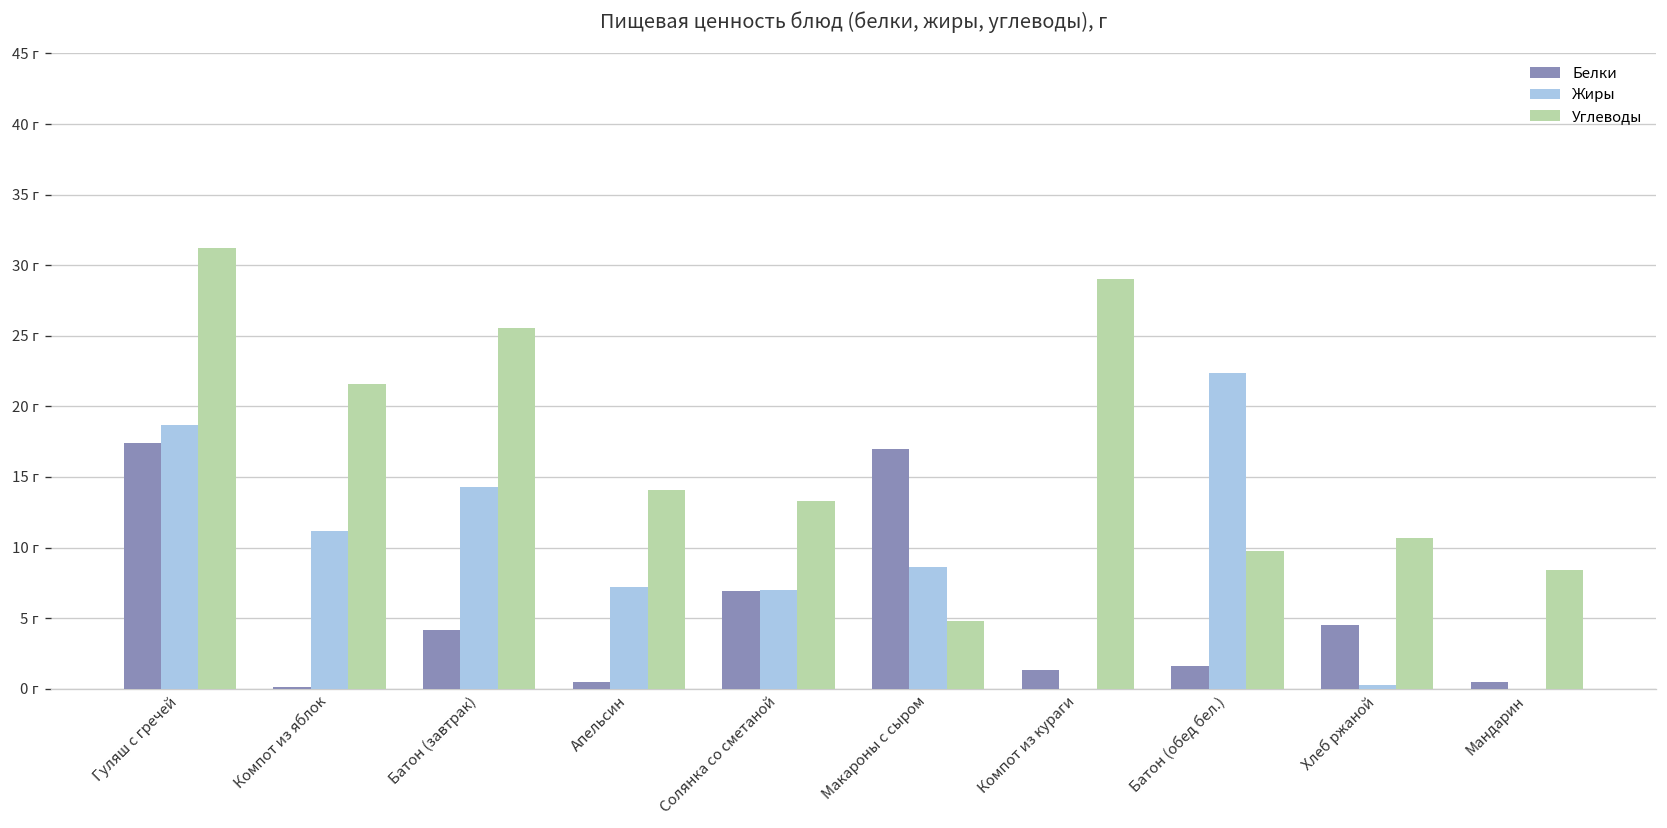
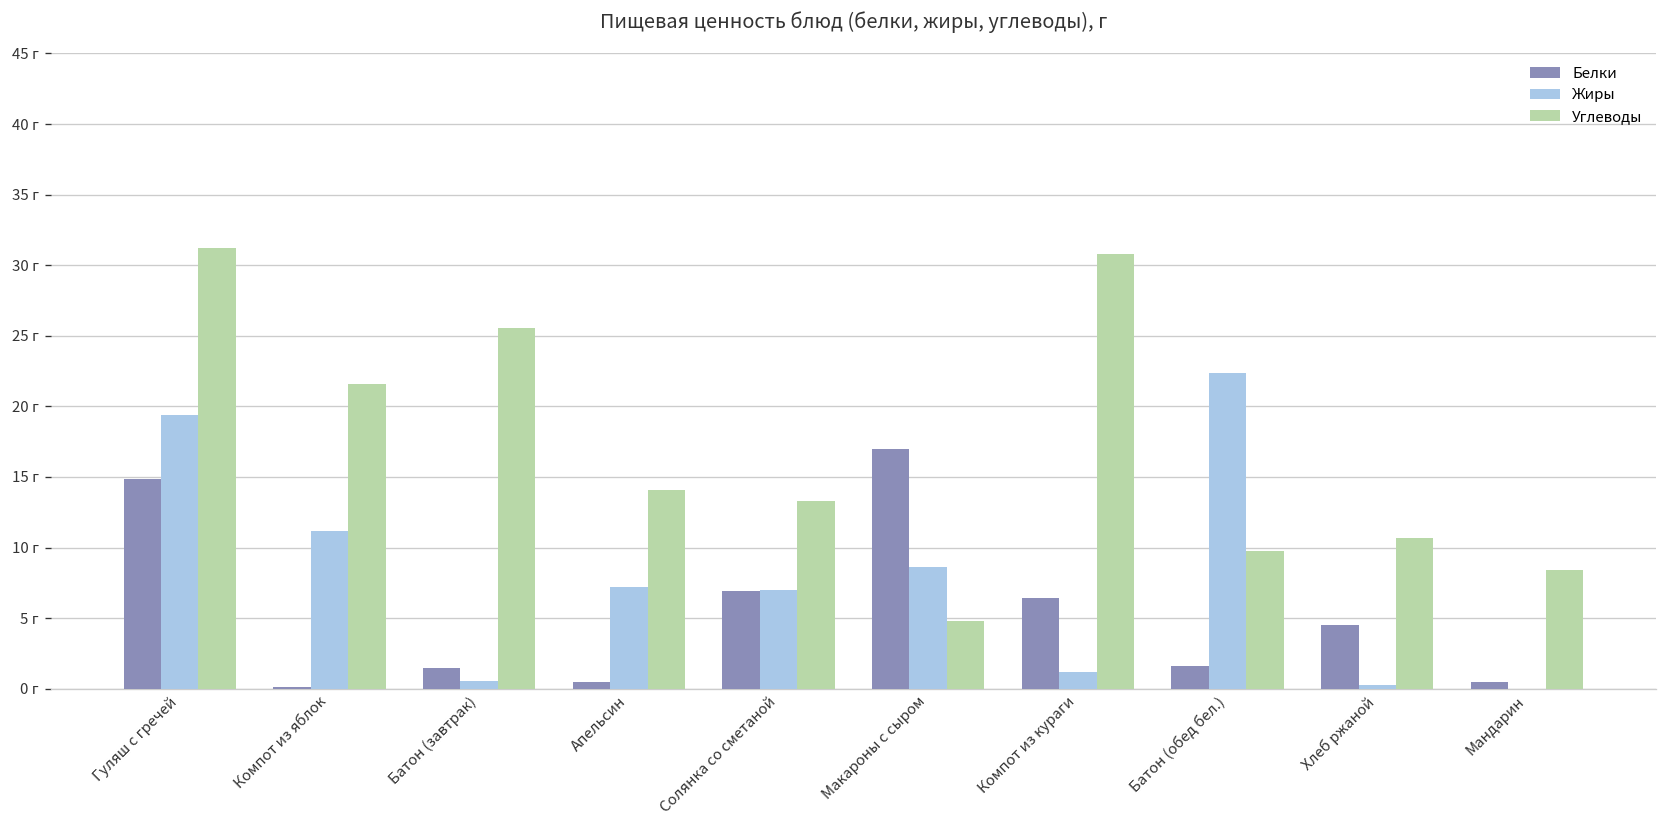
Белки, Гуляш с гречей: 17.4 г -> 14.9 г
Жиры, Гуляш с гречей: 18.7 г -> 19.4 г
Белки, Батон (завтрак): 4.2 г -> 1.5 г
Жиры, Батон (завтрак): 14.3 г -> 0.5 г
Белки, Компот из кураги: 1.3 г -> 6.4 г
Жиры, Компот из кураги: 0.0 г -> 1.2 г
Углеводы, Компот из кураги: 29.0 г -> 30.8 г
